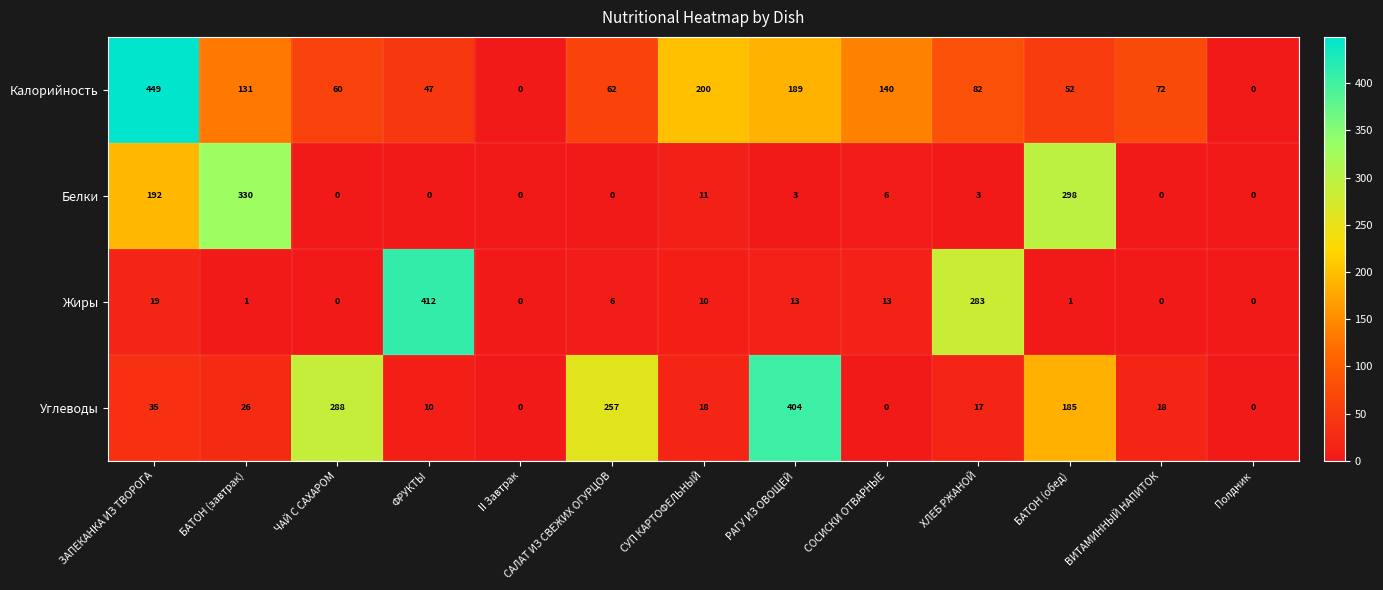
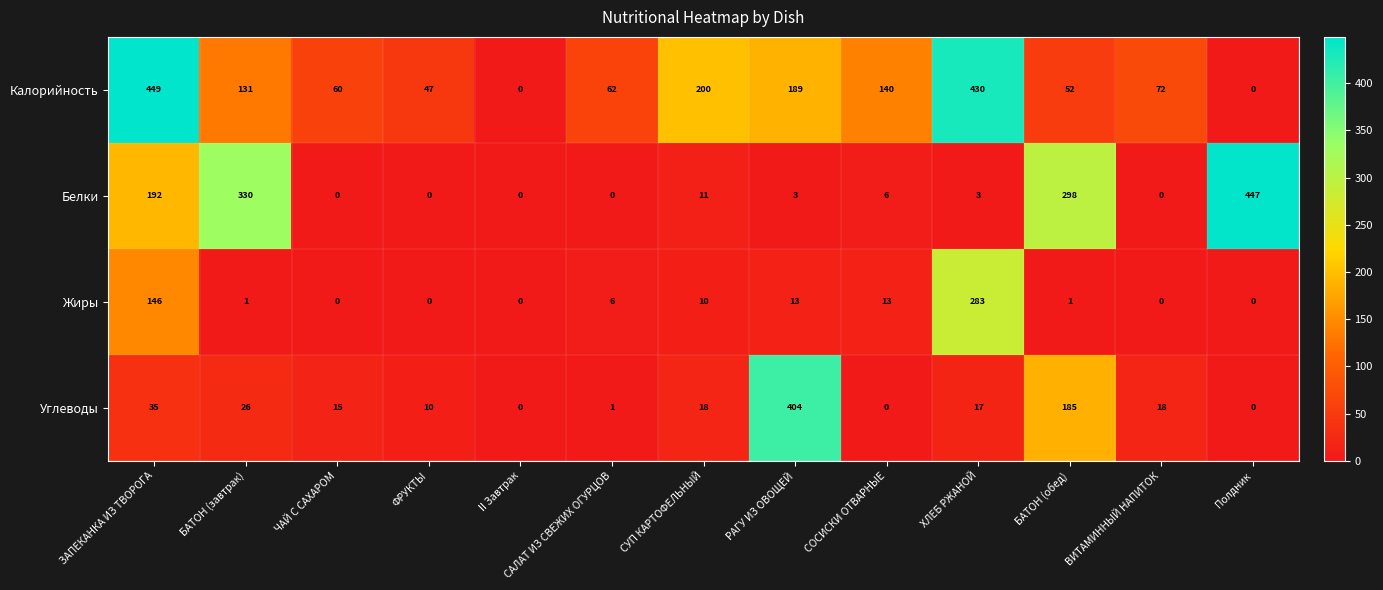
Калорийность, ХЛЕБ РЖАНОЙ: 82 -> 430
Белки, Полдник: 0 -> 447
Жиры, ЗАПЕКАНКА ИЗ ТВОРОГА: 19 -> 146
Жиры, ФРУКТЫ: 412 -> 0
Углеводы, ЧАЙ С САХАРОМ: 288 -> 15
Углеводы, САЛАТ ИЗ СВЕЖИХ ОГУРЦОВ: 257 -> 1
